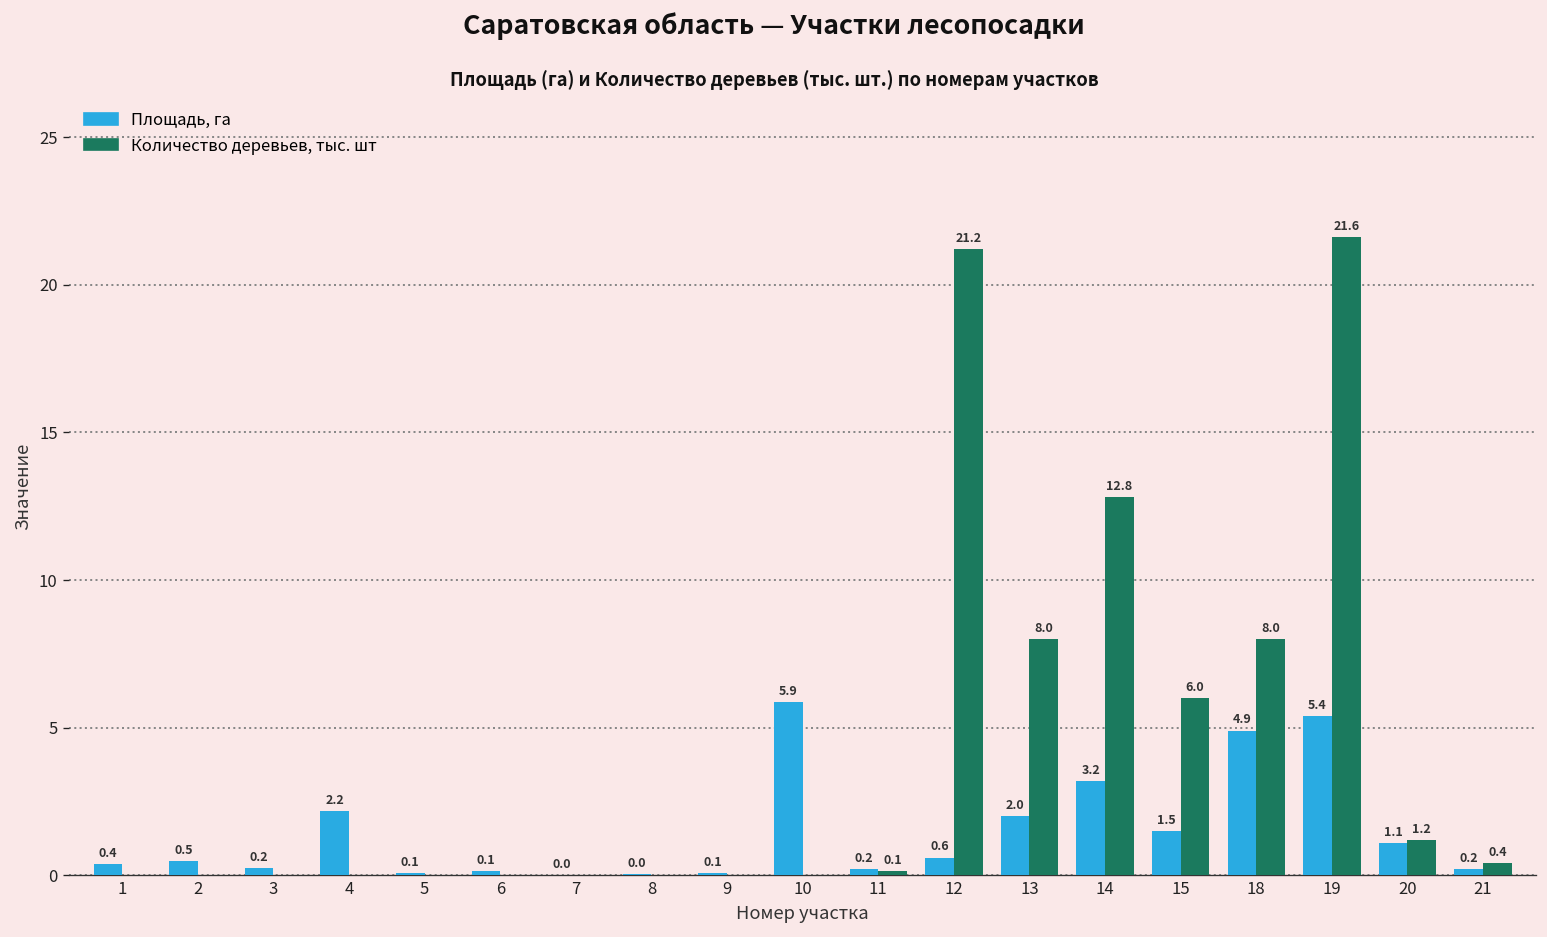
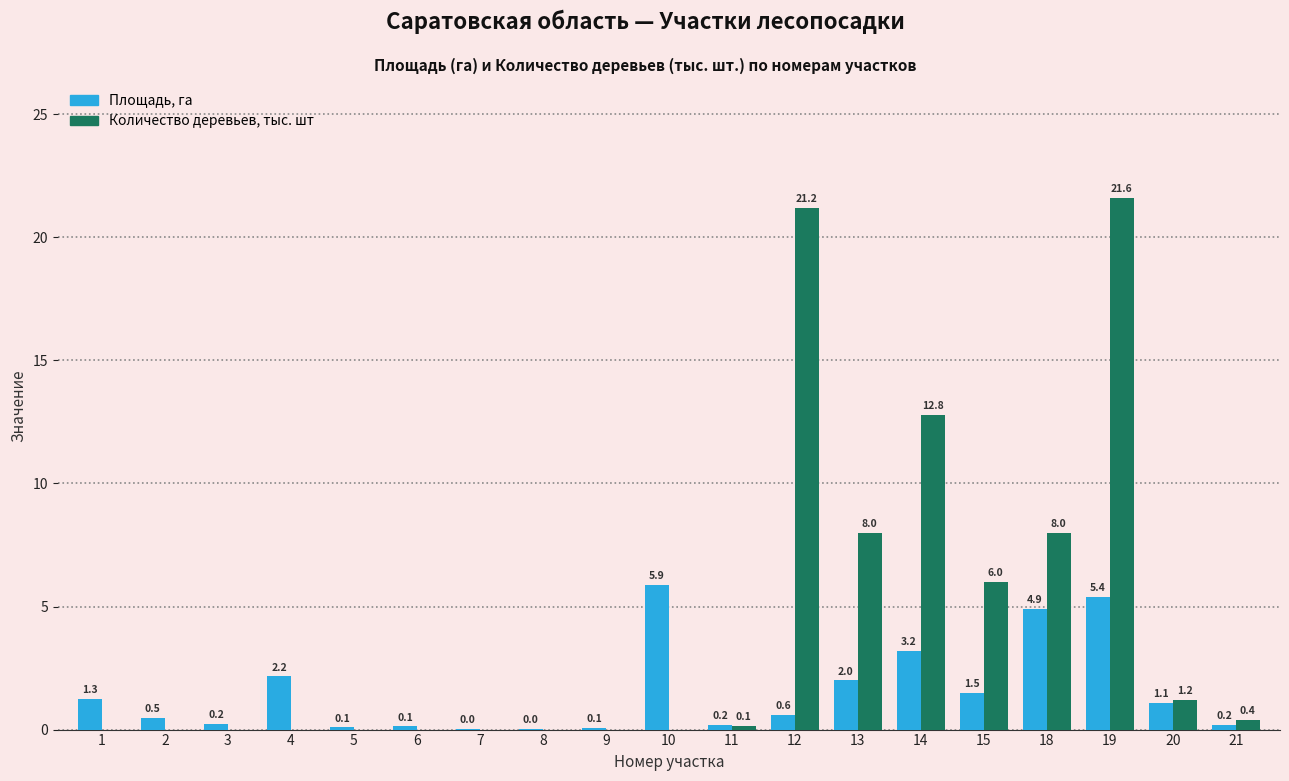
Площадь, га, 1: 0.4 -> 1.3
